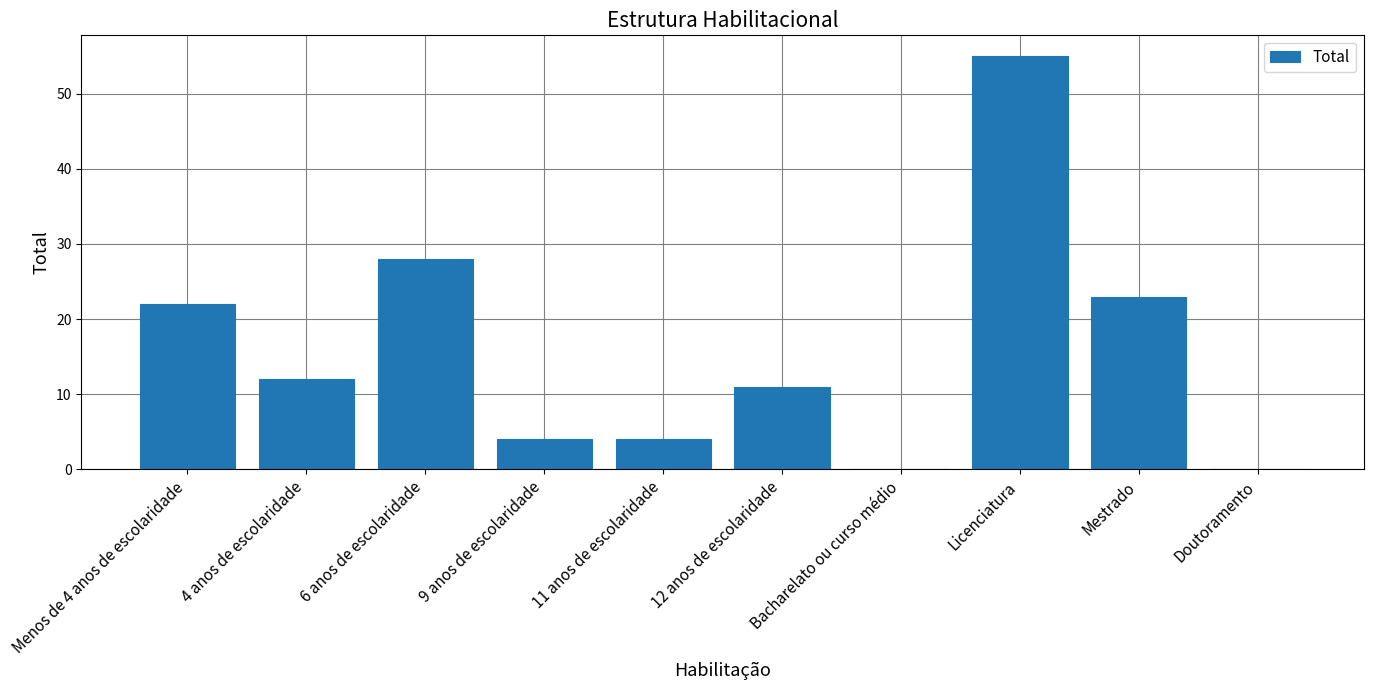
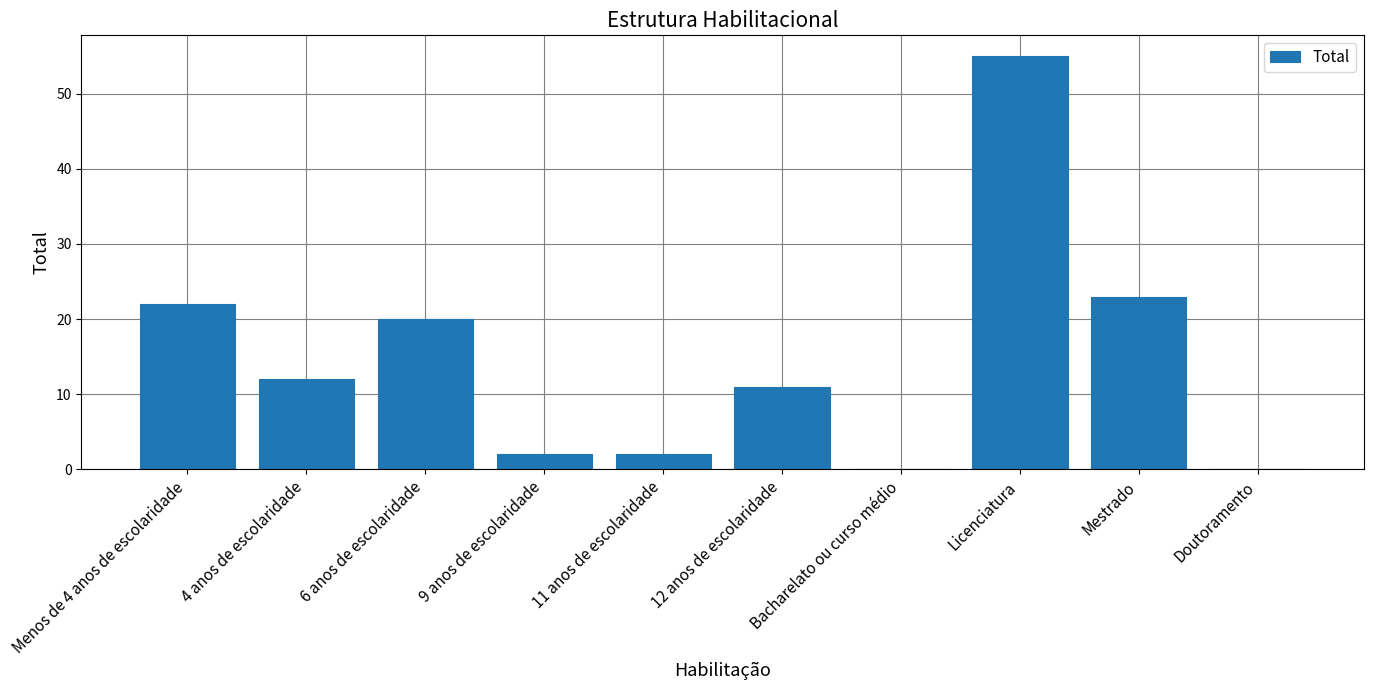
6 anos de escolaridade: 28 -> 20
9 anos de escolaridade: 4 -> 2
11 anos de escolaridade: 4 -> 2
